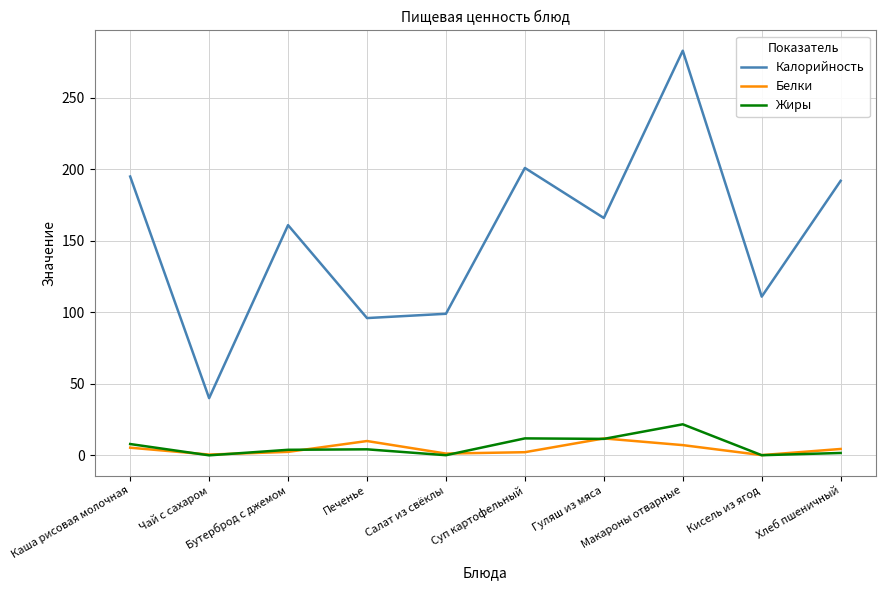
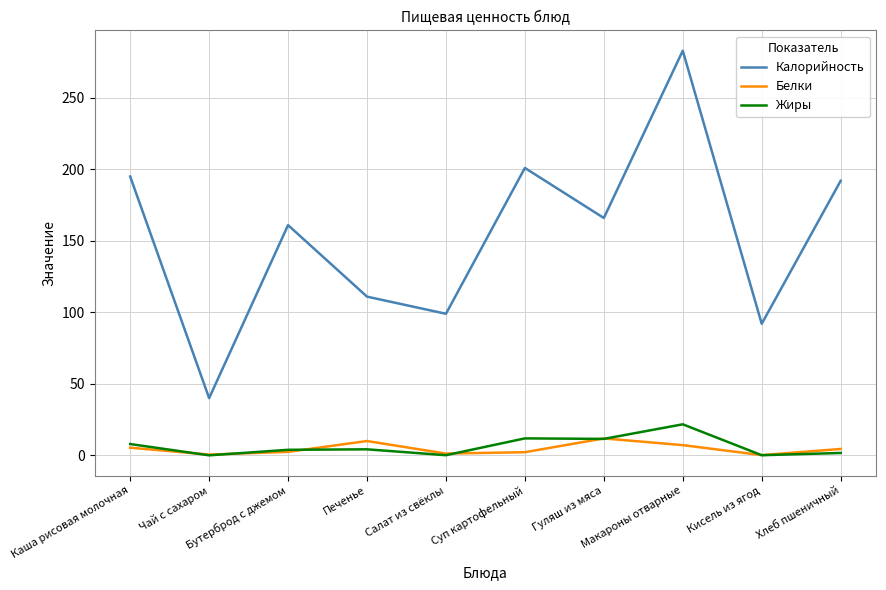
Калорийность, Печенье: 96 -> 111
Калорийность, Кисель из ягод: 111 -> 92
